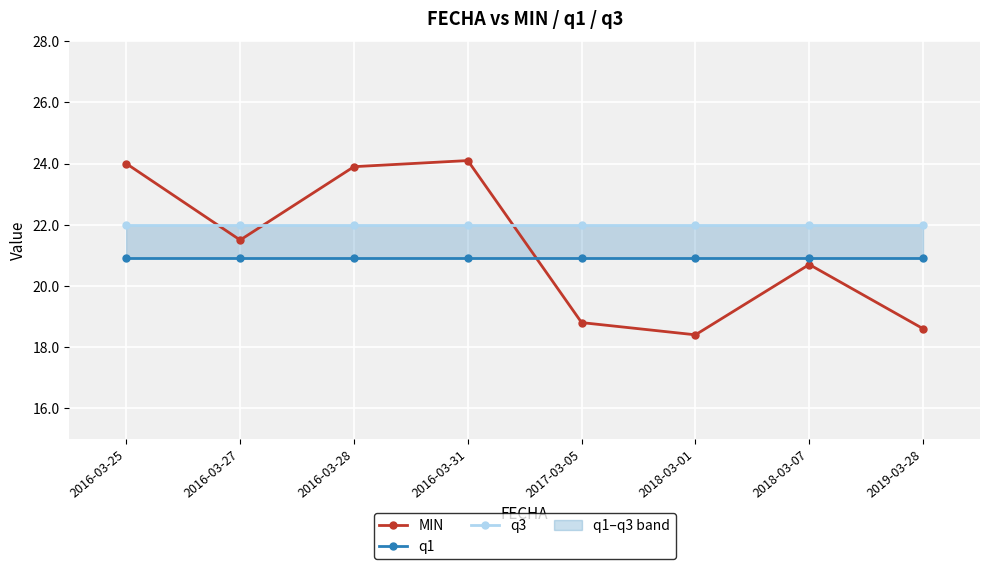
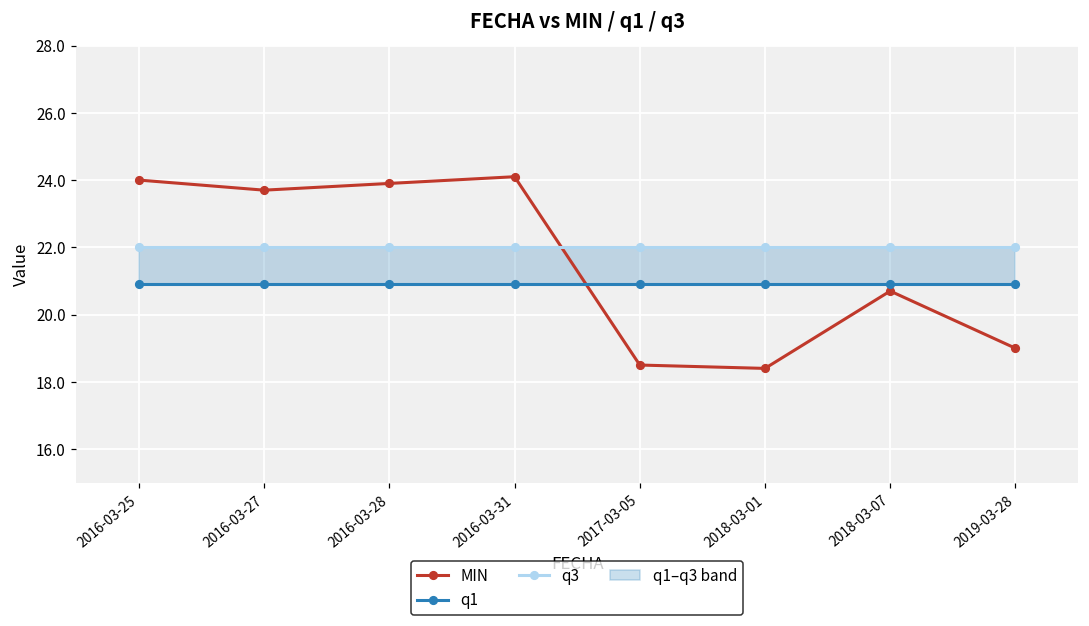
MIN, 2016-03-27: 21.5 -> 23.7
MIN, 2017-03-05: 18.8 -> 18.5
MIN, 2019-03-28: 18.6 -> 19.0
